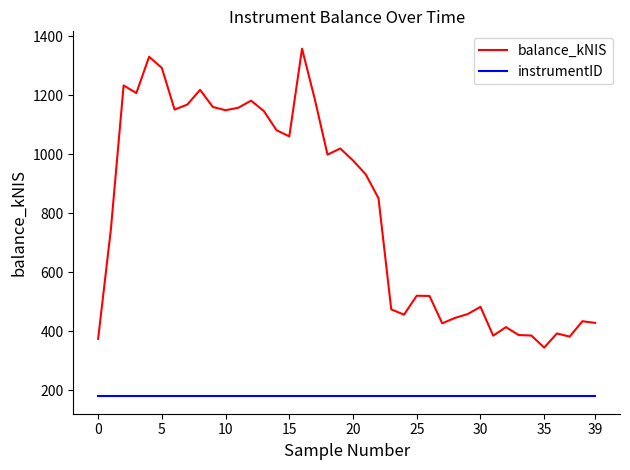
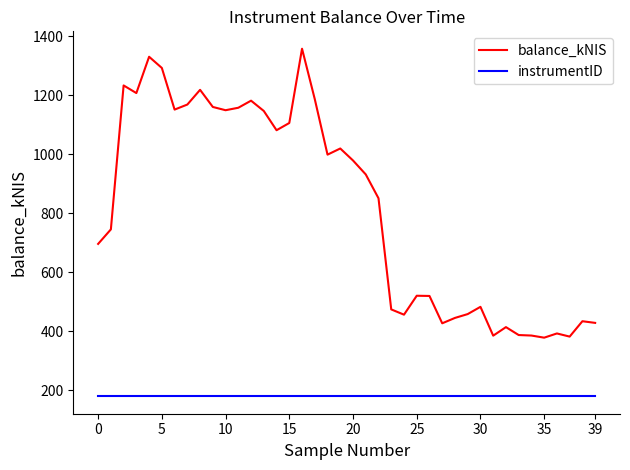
balance_kNIS, 0: 370 -> 700
balance_kNIS, 15: 1060 -> 1110
balance_kNIS, 35: 340 -> 380
